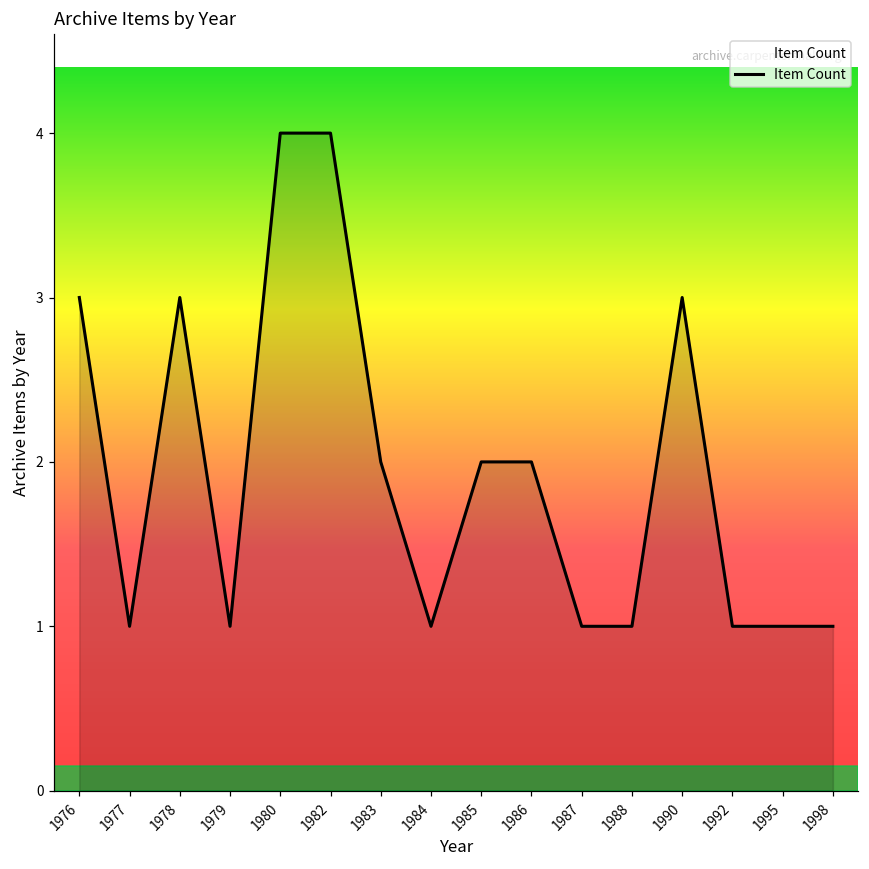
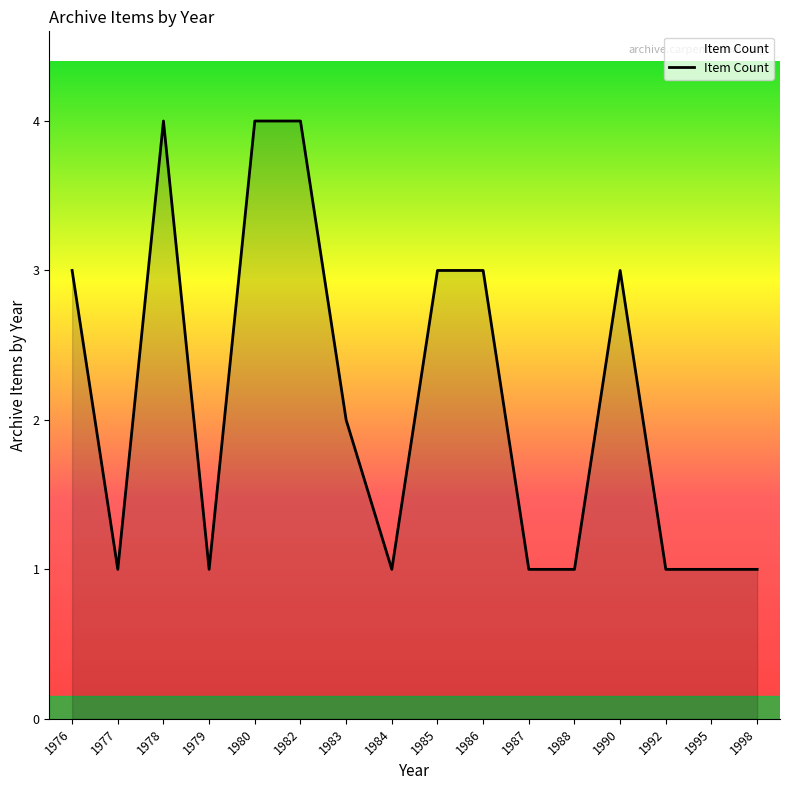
1978: 3 -> 4
1985: 2 -> 3
1986: 2 -> 3
